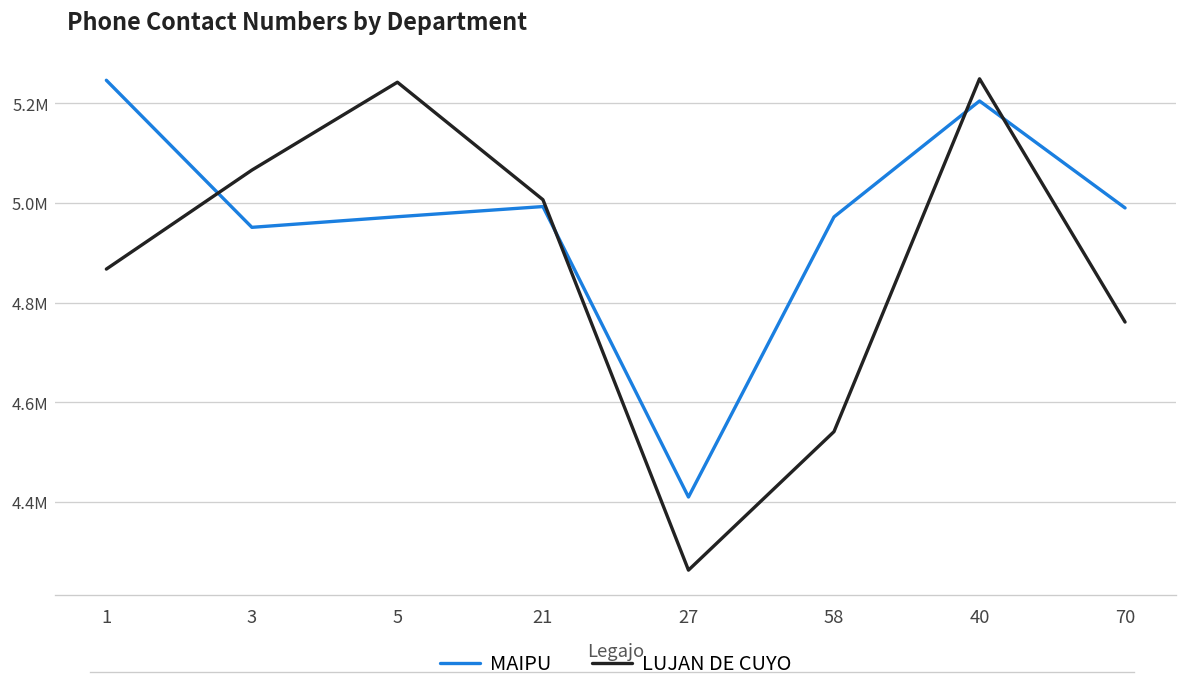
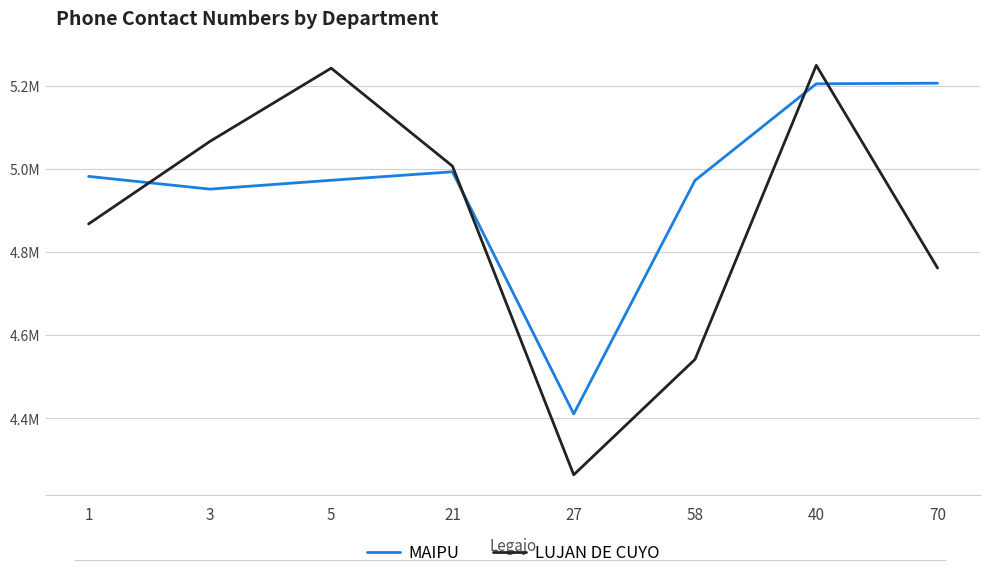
MAIPU, 1: 5250000 -> 4980000
MAIPU, 70: 4990000 -> 5210000
